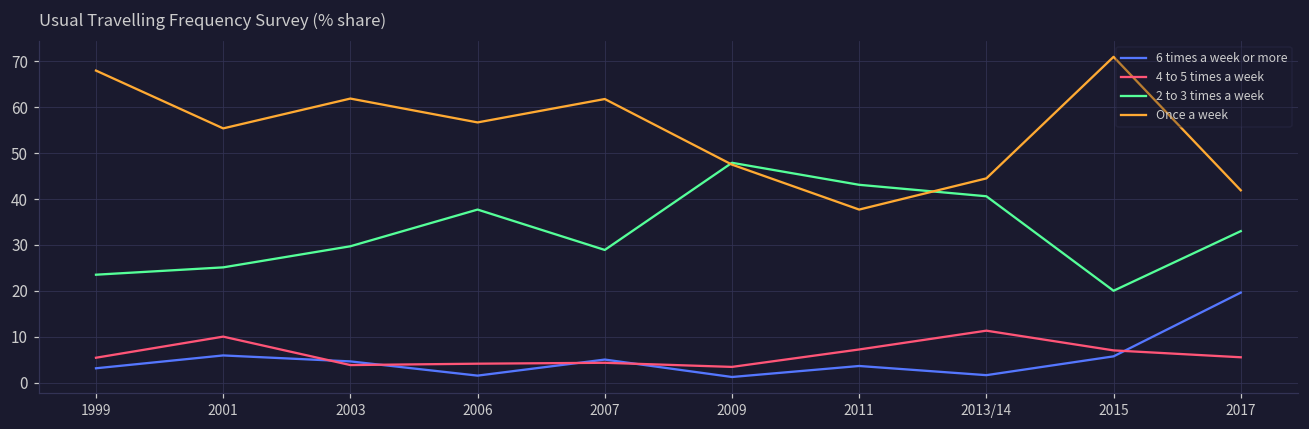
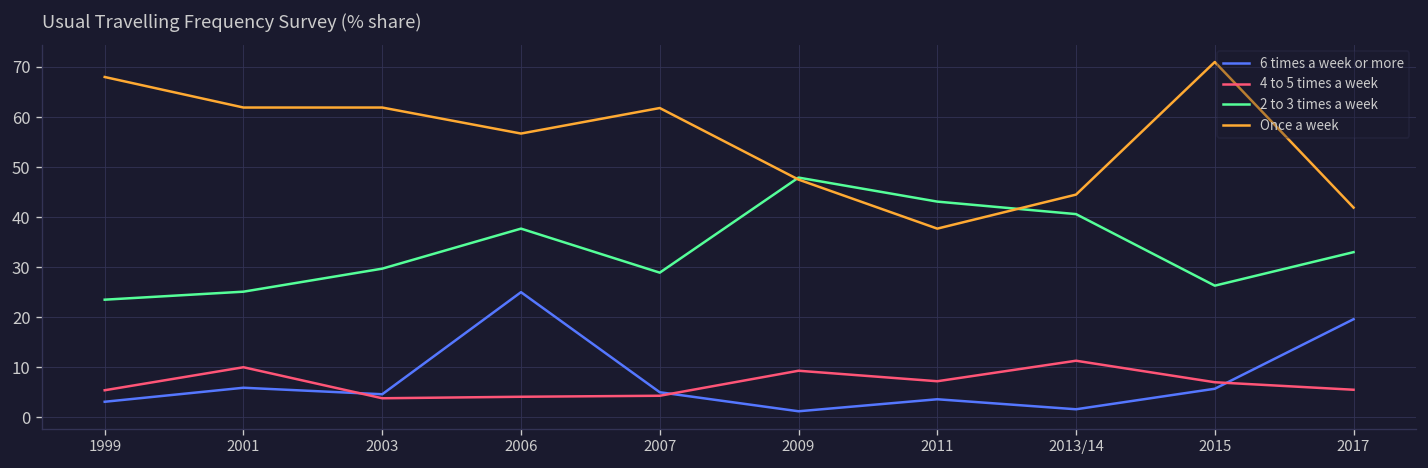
Once a week, 2001: 55 -> 62
6 times a week or more, 2006: 2 -> 25
4 to 5 times a week, 2009: 3 -> 9
2 to 3 times a week, 2015: 20 -> 26
